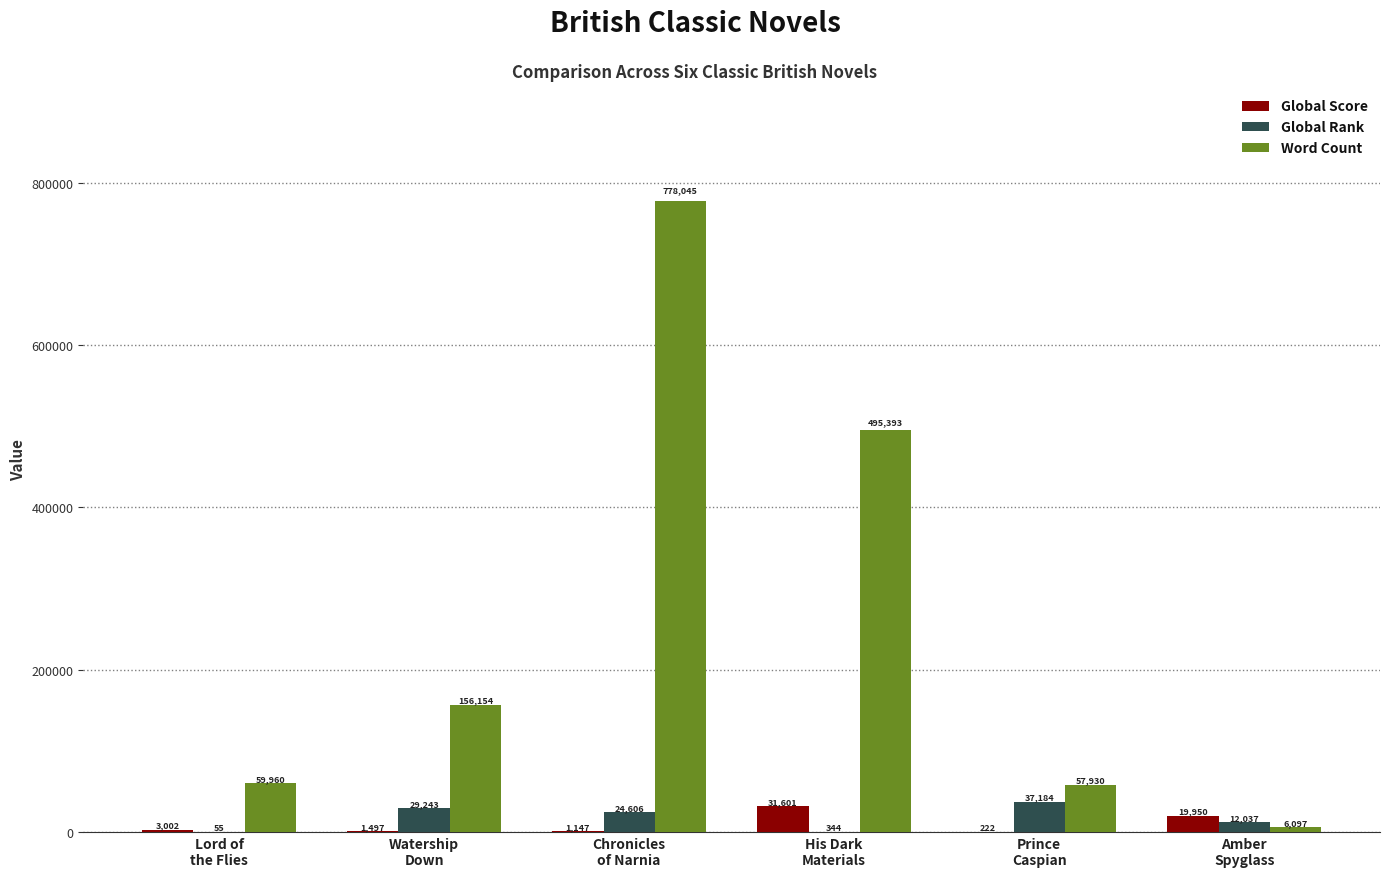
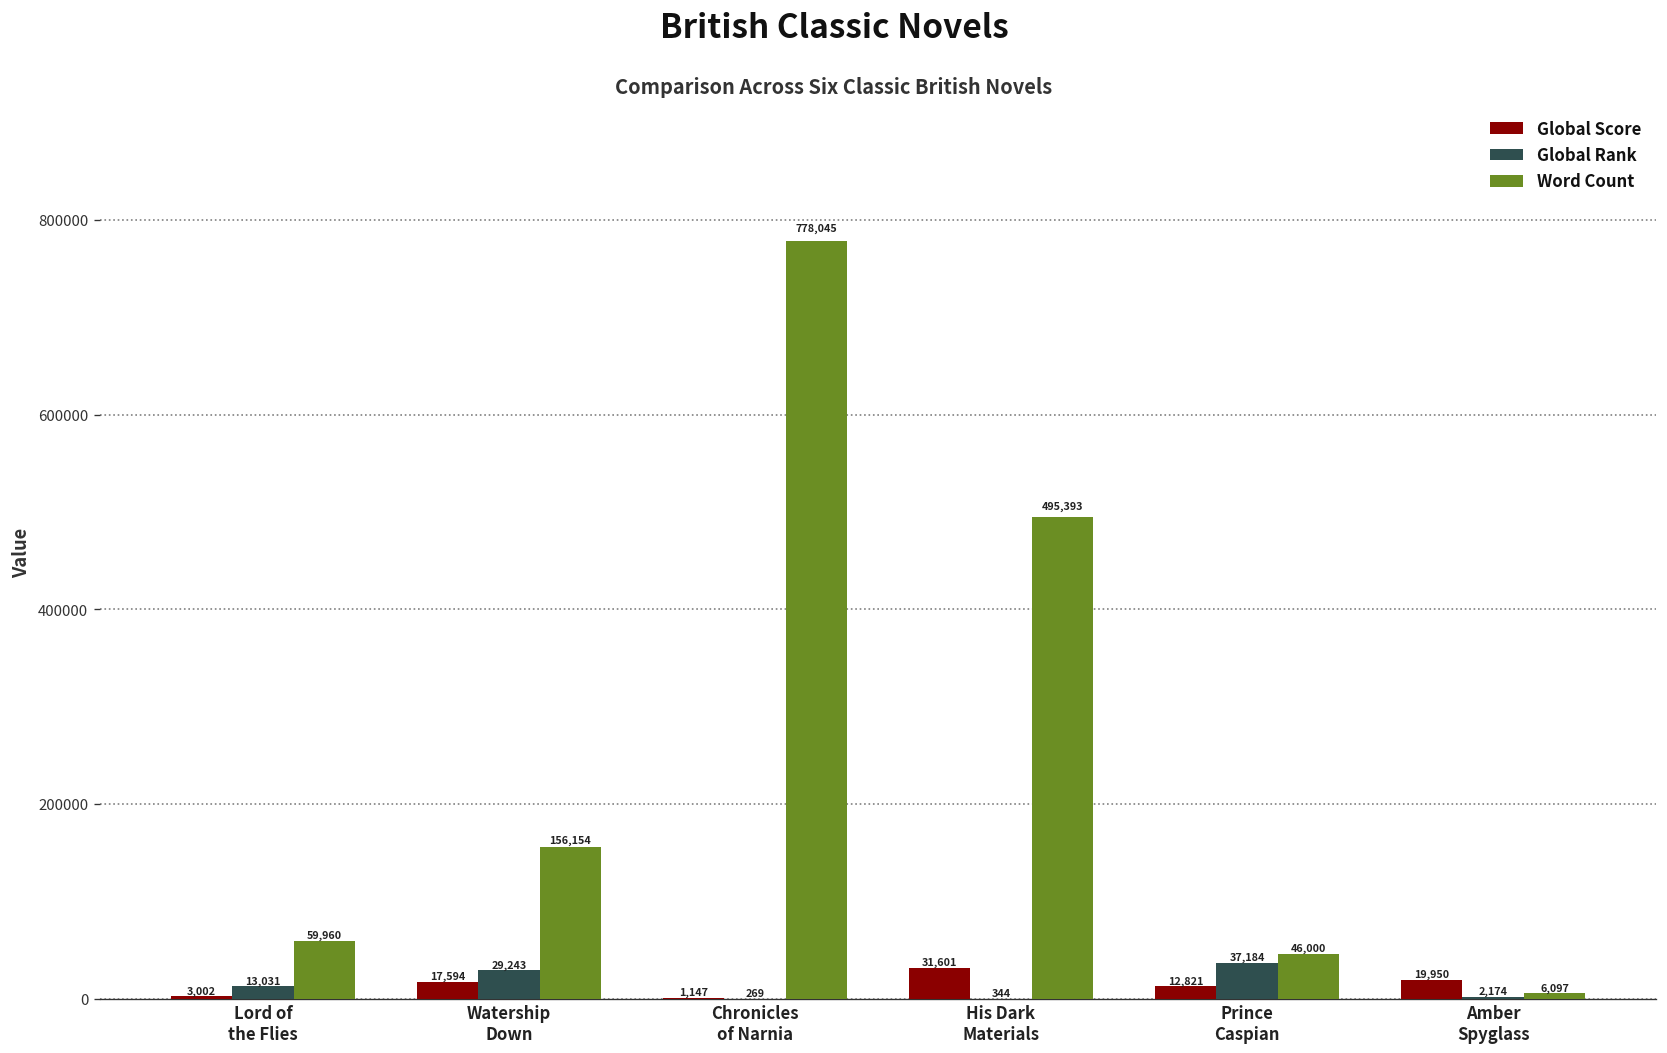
Global Rank, Lord of the Flies: 55 -> 13,031
Global Score, Watership Down: 1,497 -> 17,594
Global Rank, Chronicles of Narnia: 24,606 -> 269
Global Score, Prince Caspian: 222 -> 12,821
Word Count, Prince Caspian: 57,930 -> 46,000
Global Rank, Amber Spyglass: 12,037 -> 2,174
